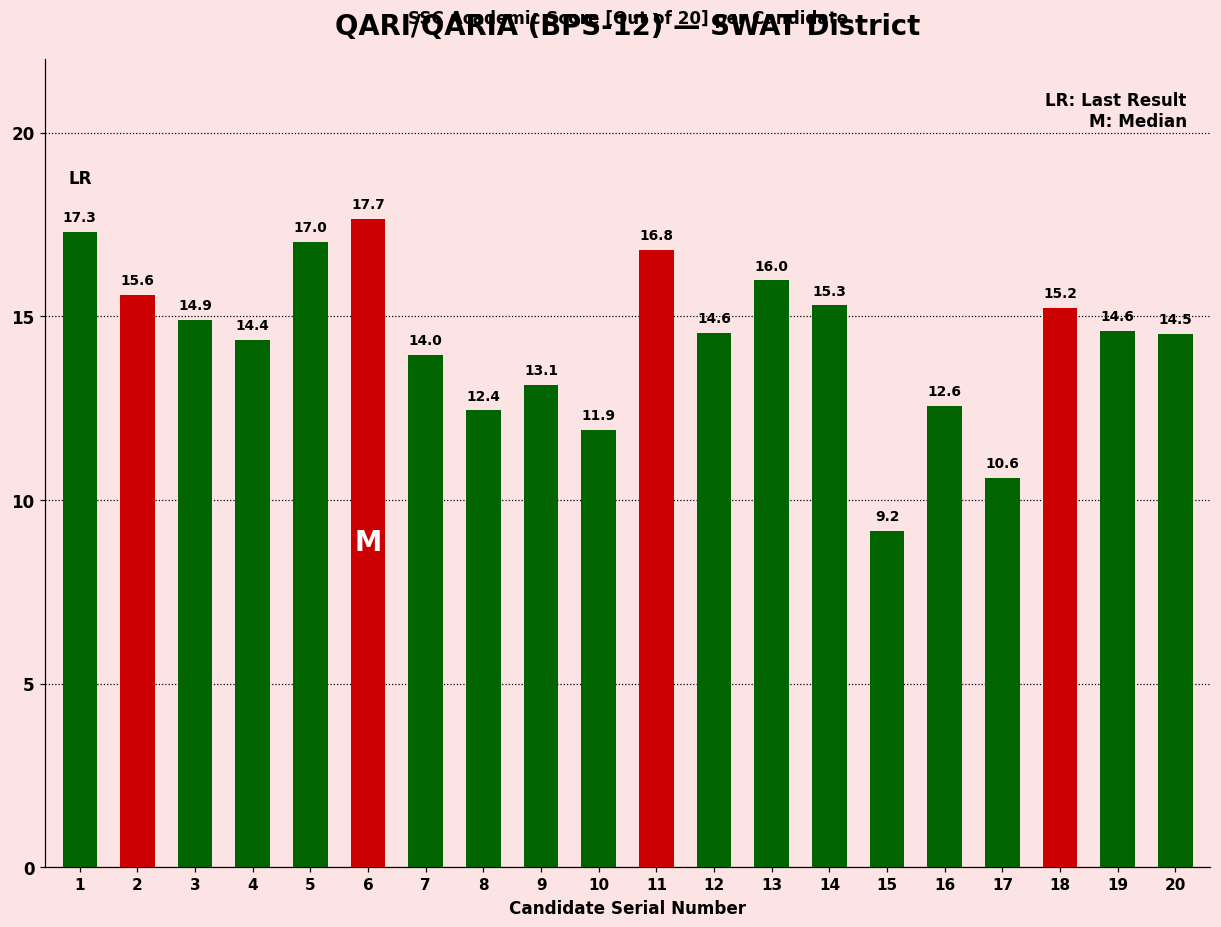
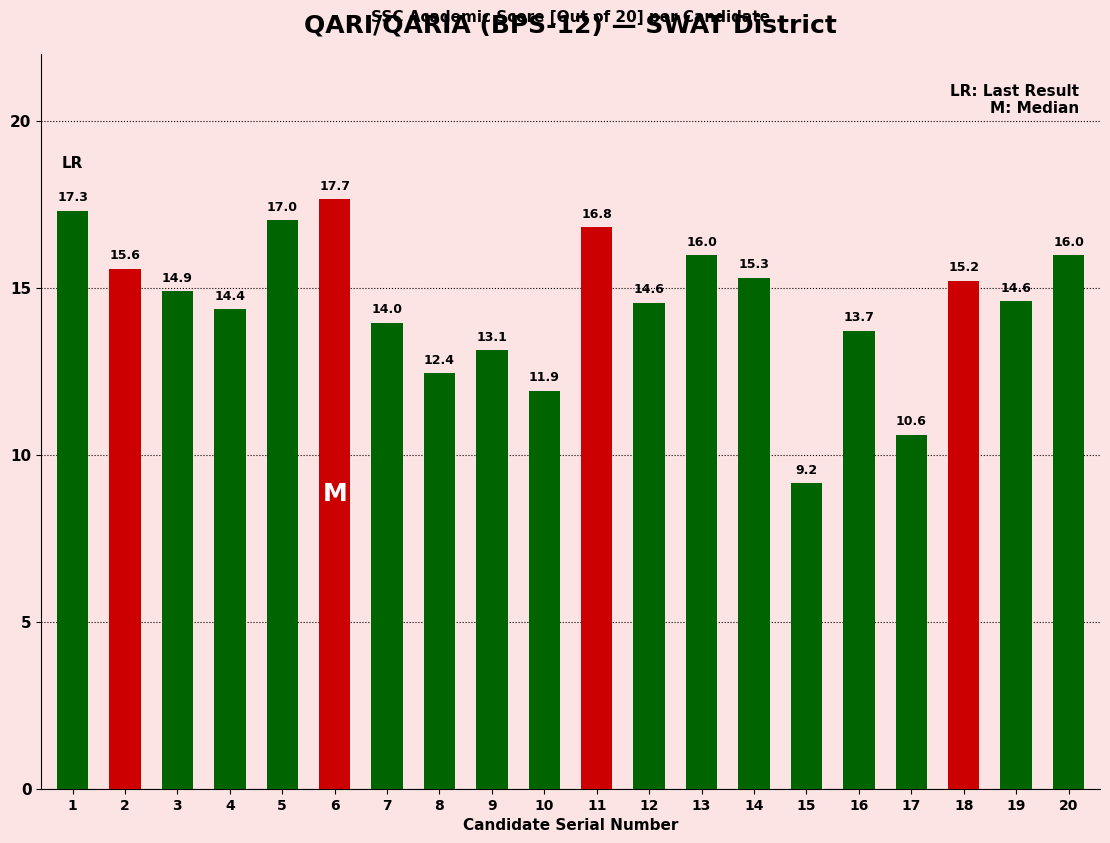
16: 12.6 -> 13.7
20: 14.5 -> 16.0
